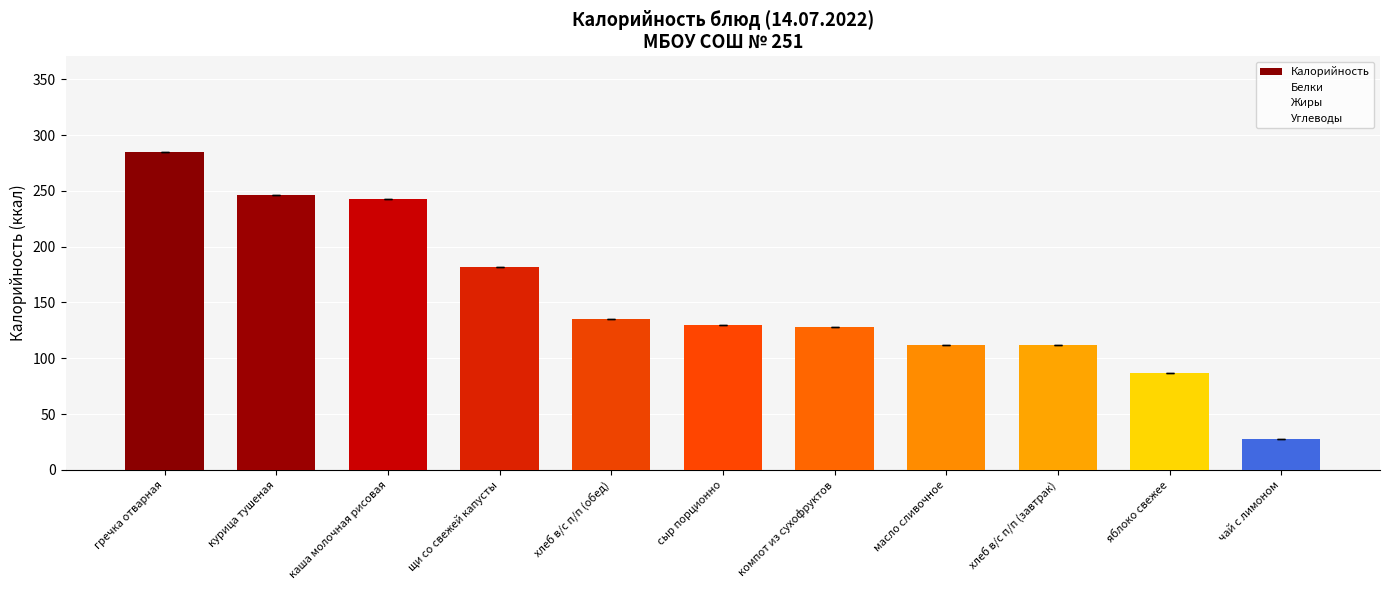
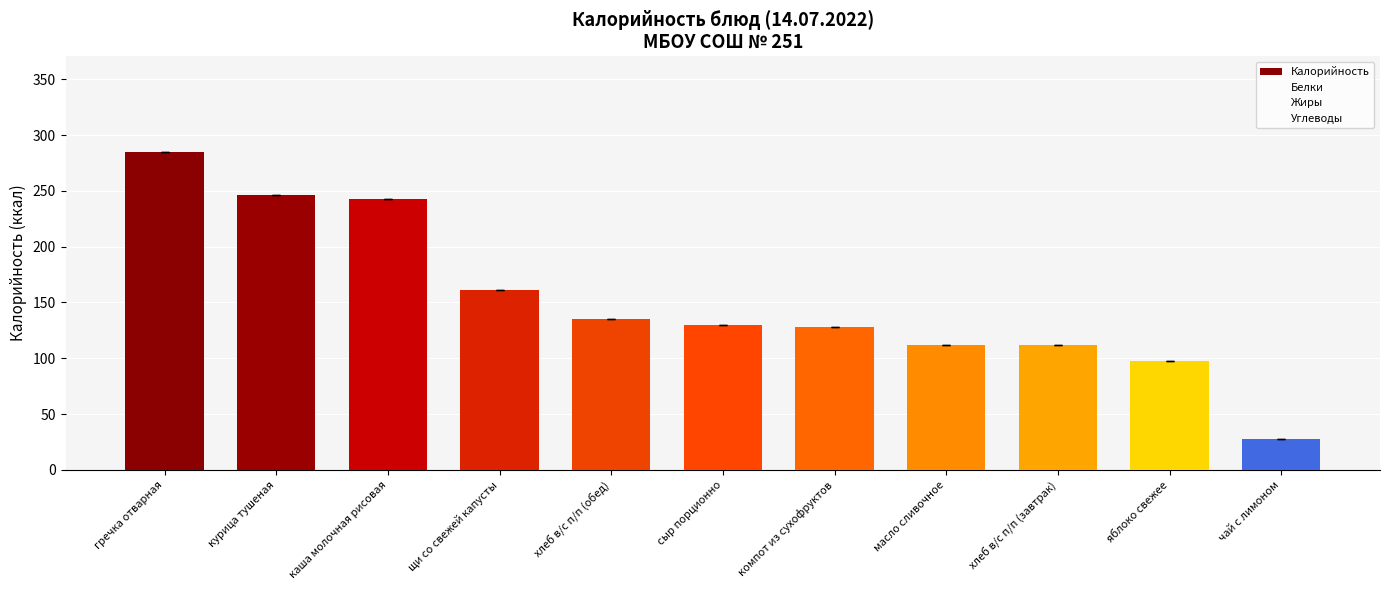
Калорийность, щи со свежей капусты: 182 -> 161
Калорийность, яблоко свежее: 87 -> 98
